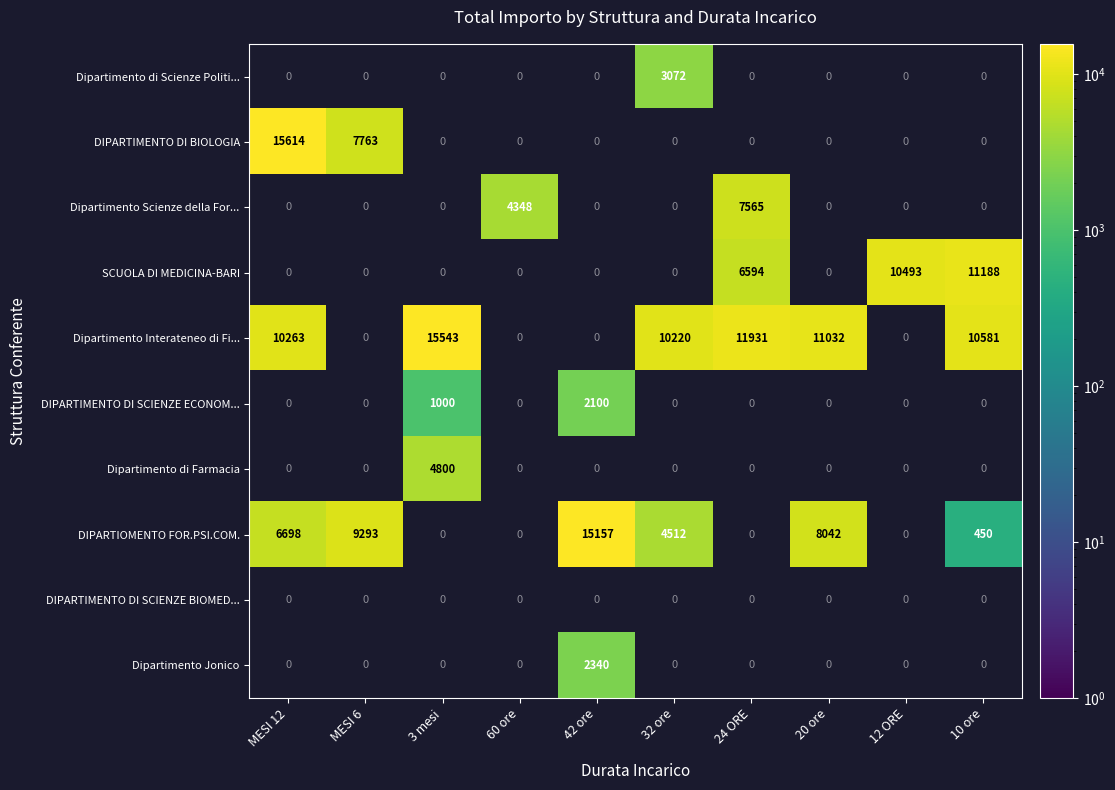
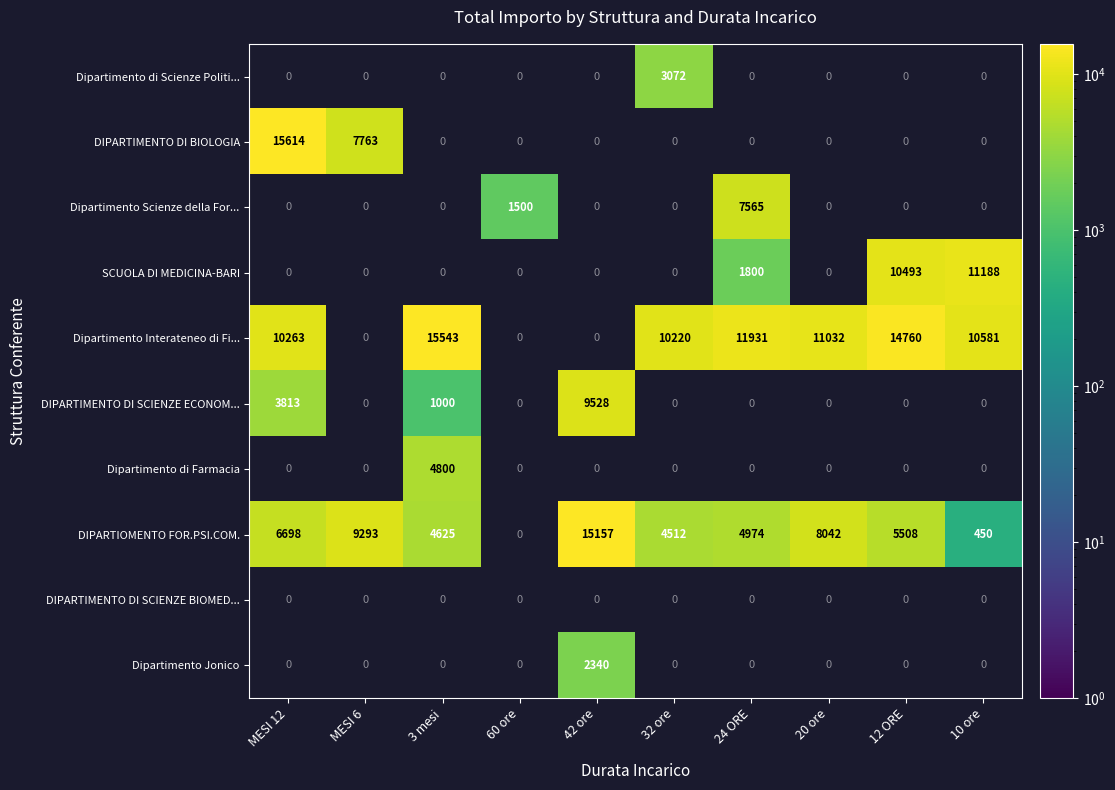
Dipartimento Scienze della For..., 60 ore: 4348 -> 1500
SCUOLA DI MEDICINA-BARI, 24 ORE: 6594 -> 1800
Dipartimento Interateneo di Fi..., 12 ORE: 0 -> 14760
DIPARTIMENTO DI SCIENZE ECONOM..., MESI 12: 0 -> 3813
DIPARTIMENTO DI SCIENZE ECONOM..., 42 ore: 2100 -> 9528
DIPARTIOMENTO FOR.PSI.COM., 3 mesi: 0 -> 4625
DIPARTIOMENTO FOR.PSI.COM., 24 ORE: 0 -> 4974
DIPARTIOMENTO FOR.PSI.COM., 12 ORE: 0 -> 5508
